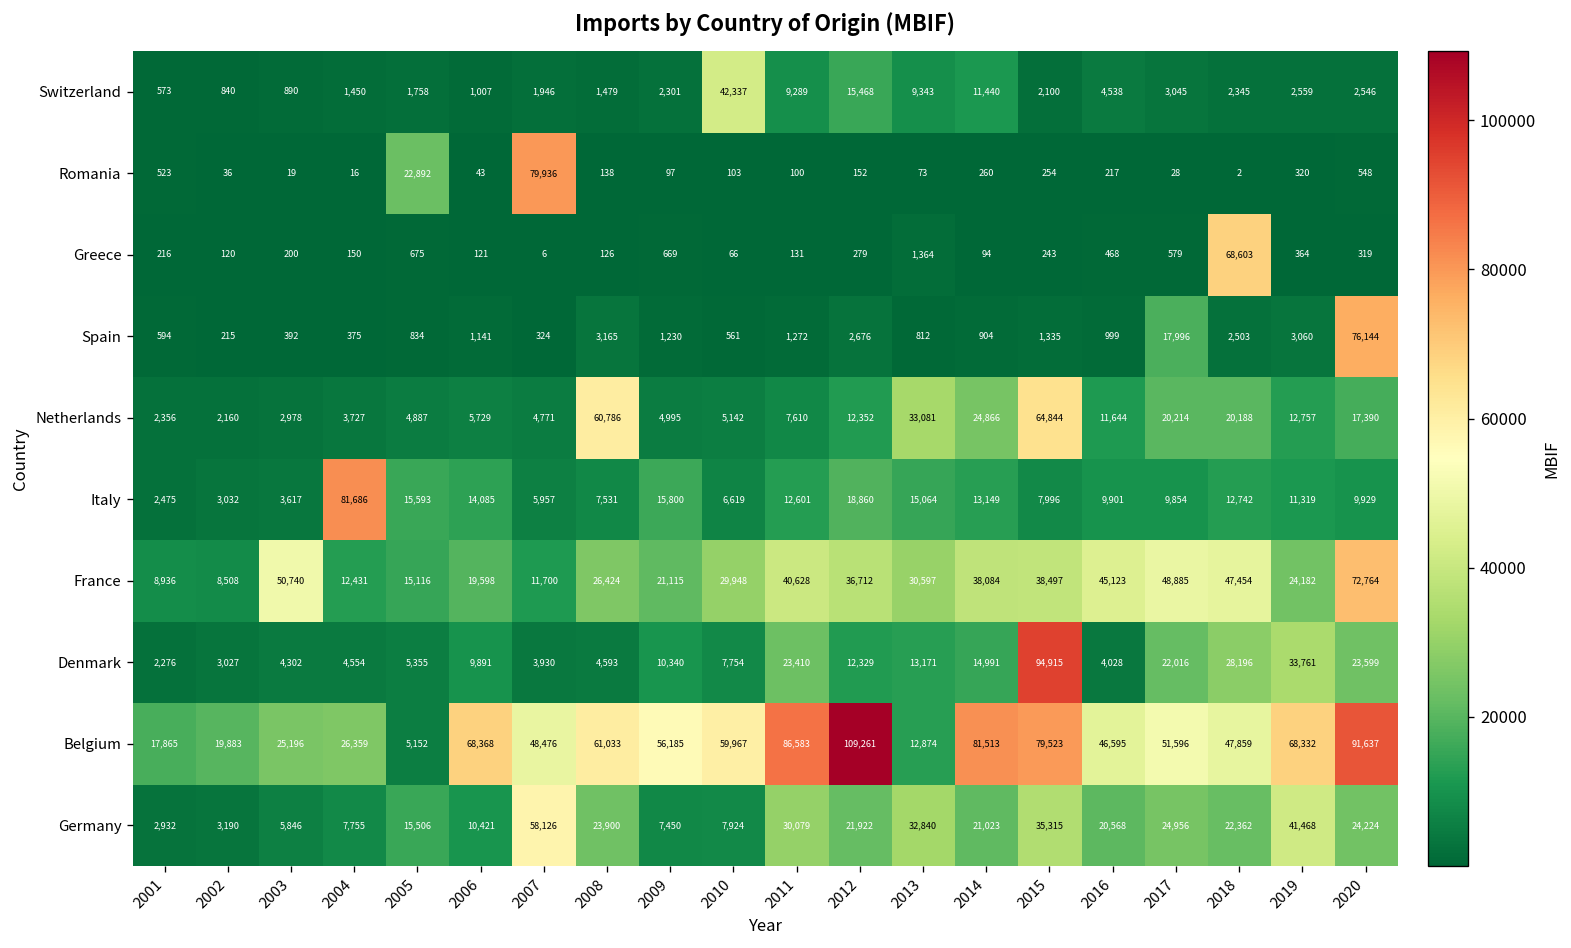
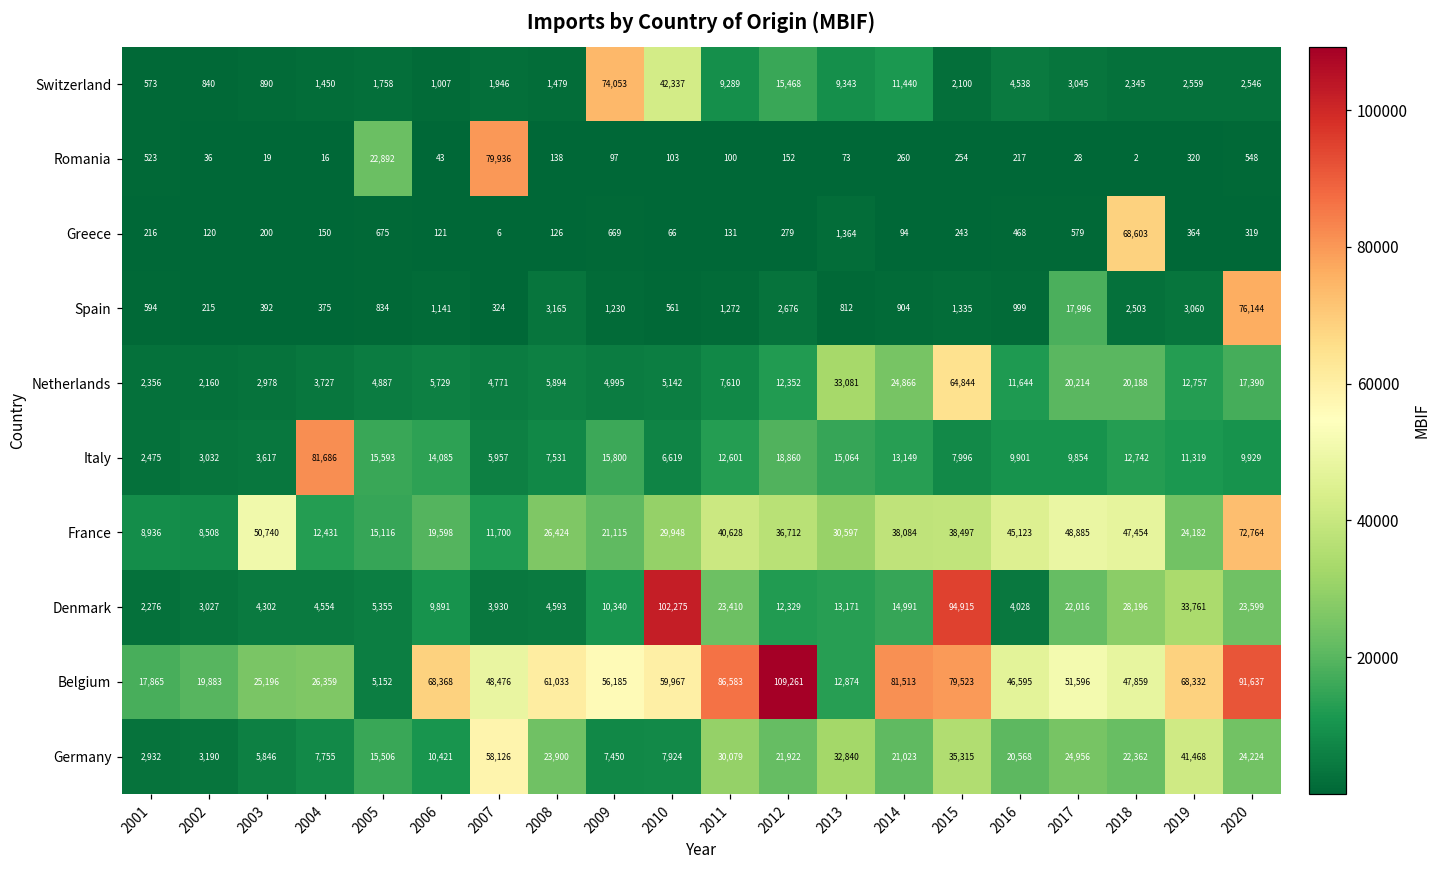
Switzerland, 2009: 2,301 -> 74,053
Netherlands, 2008: 60,786 -> 5,894
Denmark, 2010: 7,754 -> 102,275
